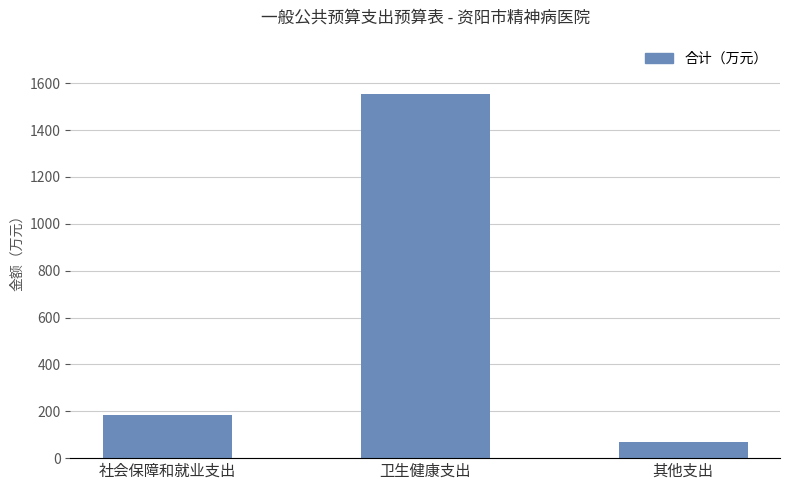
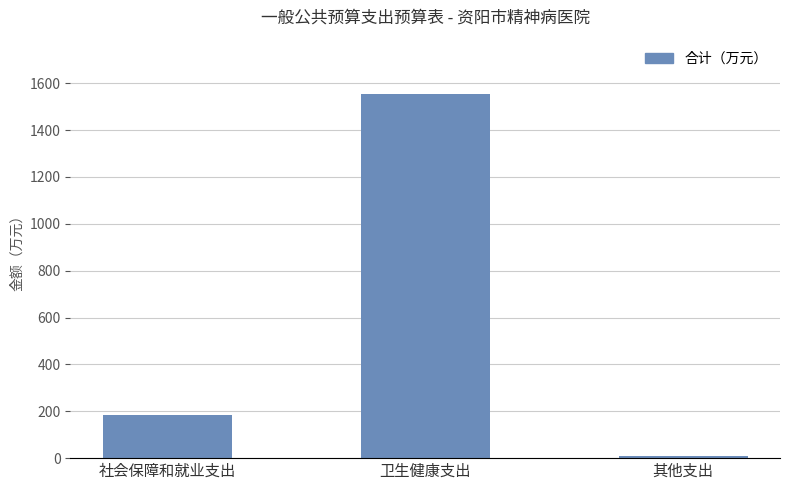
其他支出: 70 -> 10
